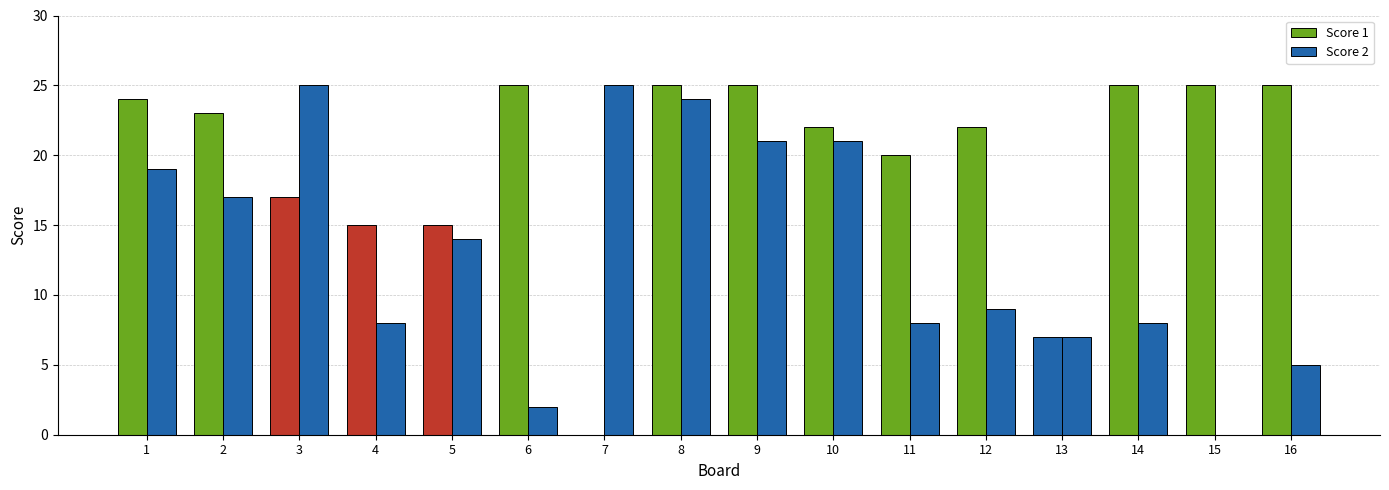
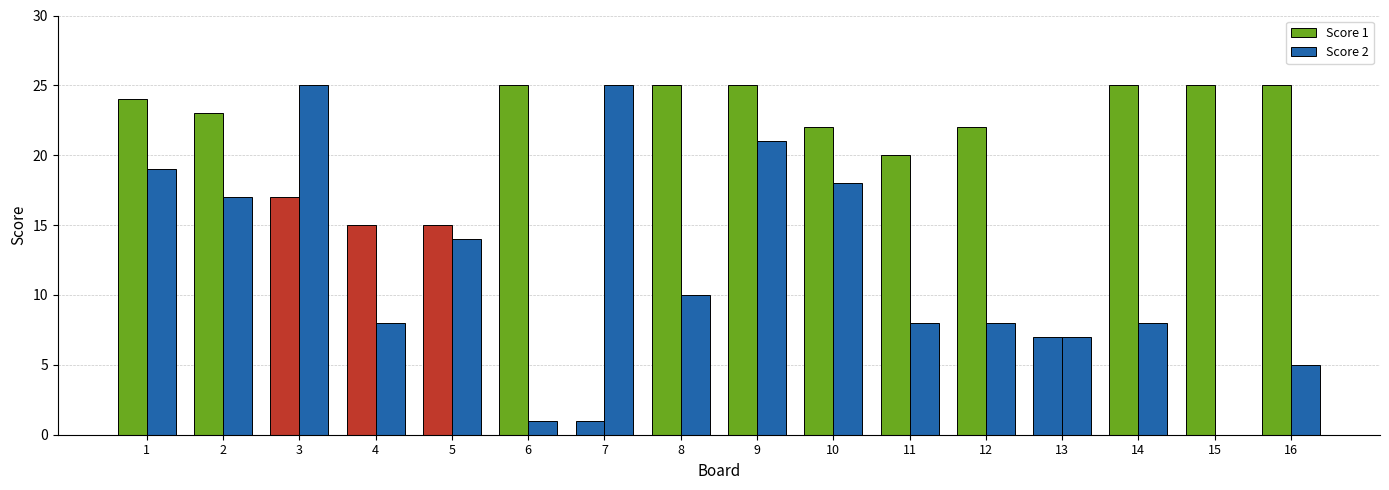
Score 2, 6: 2 -> 1
Score 1, 7: 0 -> 1
Score 2, 8: 24 -> 10
Score 2, 10: 21 -> 18
Score 2, 12: 9 -> 8
